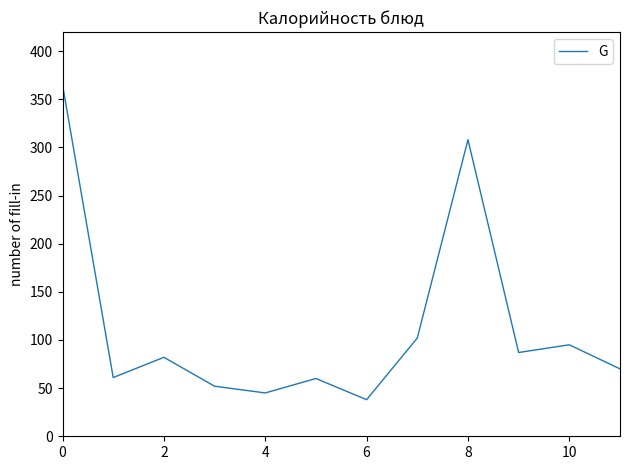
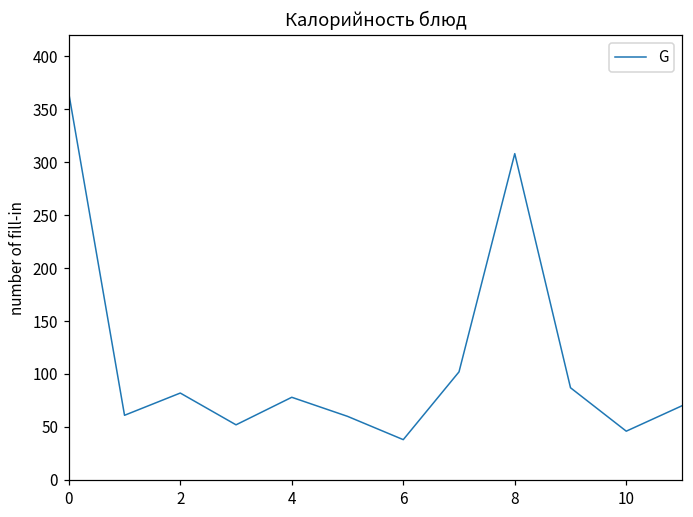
4: 50 -> 80
10: 100 -> 50
